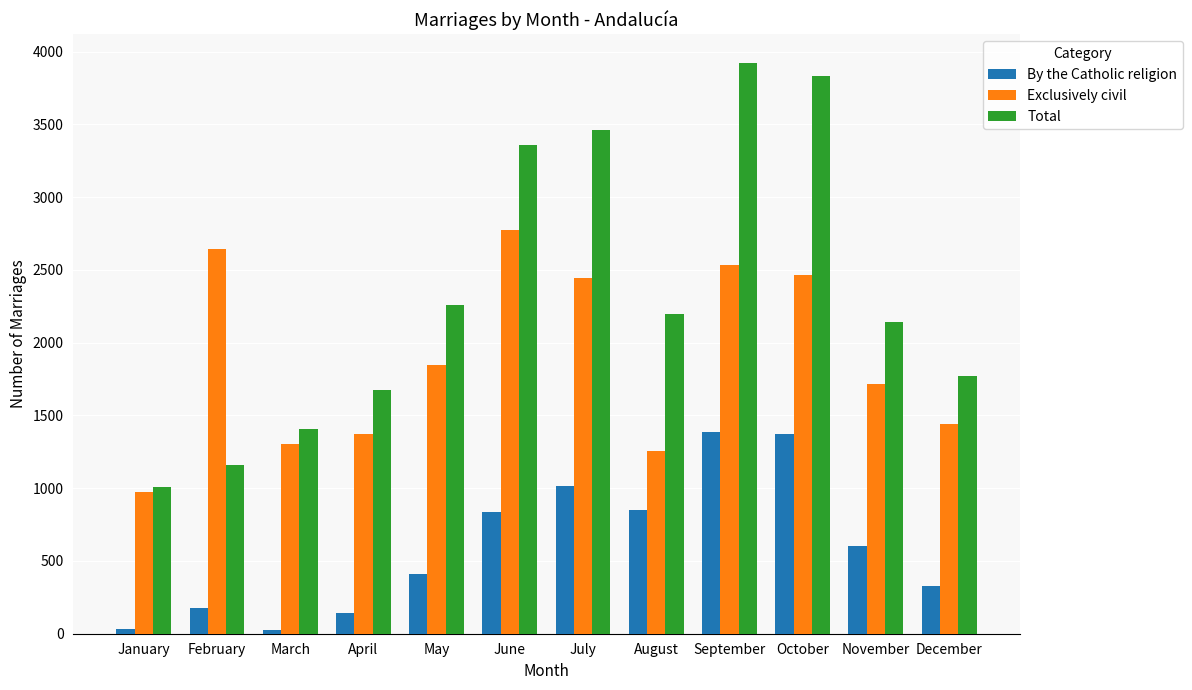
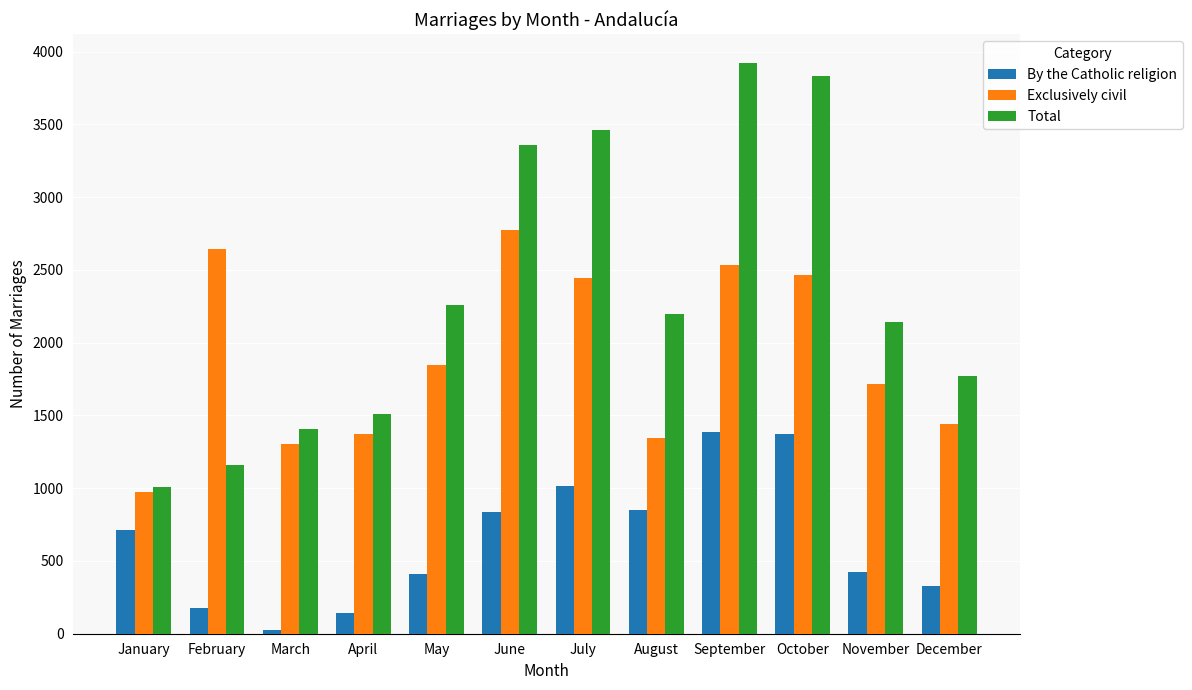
By the Catholic religion, January: 30 -> 710
Total, April: 1680 -> 1510
Exclusively civil, August: 1260 -> 1350
By the Catholic religion, November: 610 -> 420
